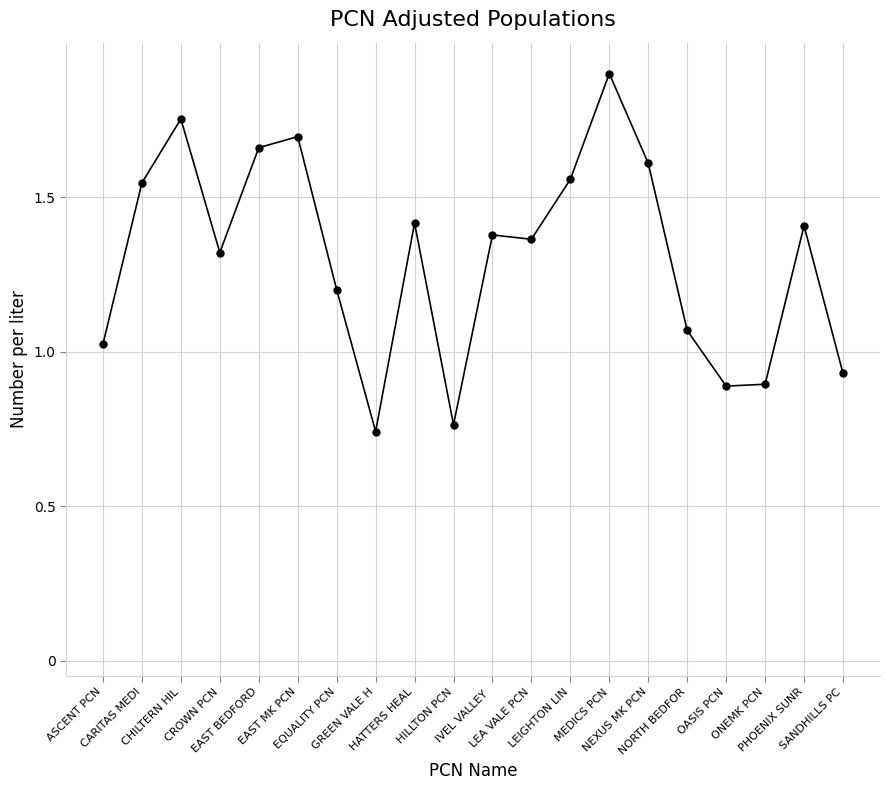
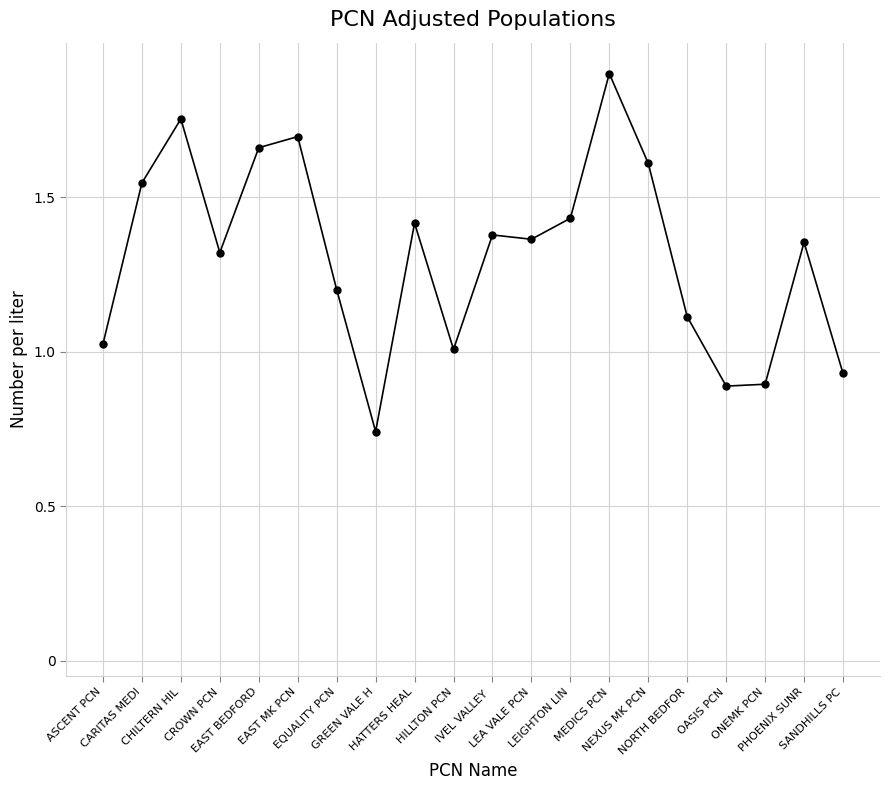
HILLTON PCN: 0.76 -> 1.01
LEIGHTON LIN: 1.56 -> 1.43
NORTH BEDFOR: 1.07 -> 1.11
PHOENIX SUNR: 1.41 -> 1.35
